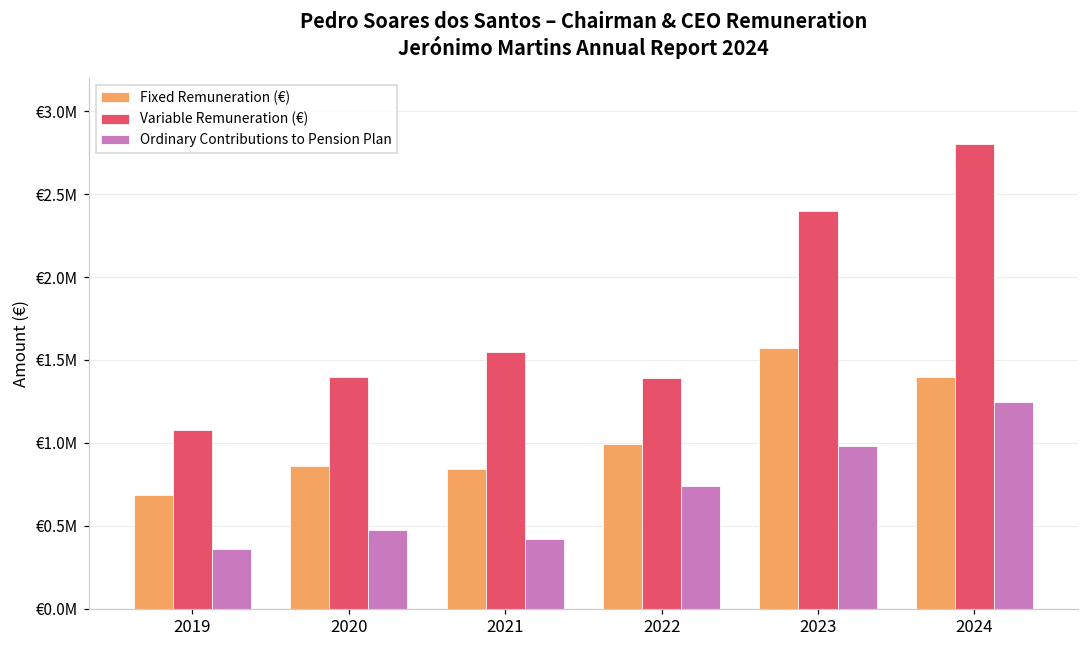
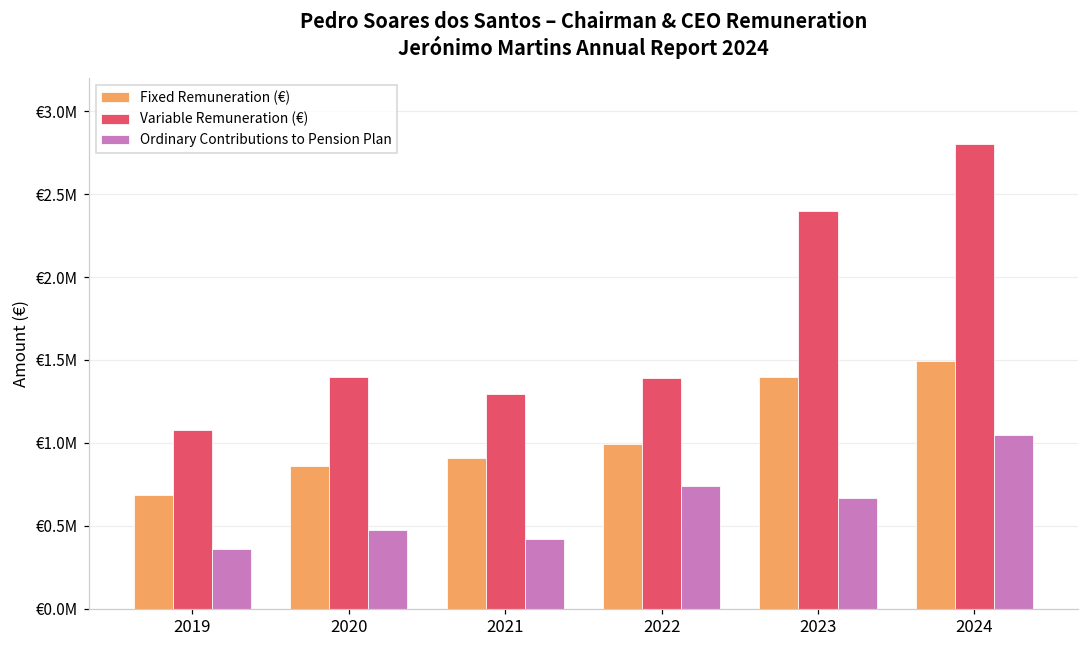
Fixed Remuneration (€), 2021: €840000 -> €910000
Variable Remuneration (€), 2021: €1550000 -> €1300000
Fixed Remuneration (€), 2023: €1570000 -> €1400000
Ordinary Contributions to Pension Plan, 2023: €980000 -> €670000
Fixed Remuneration (€), 2024: €1400000 -> €1500000
Ordinary Contributions to Pension Plan, 2024: €1250000 -> €1050000
